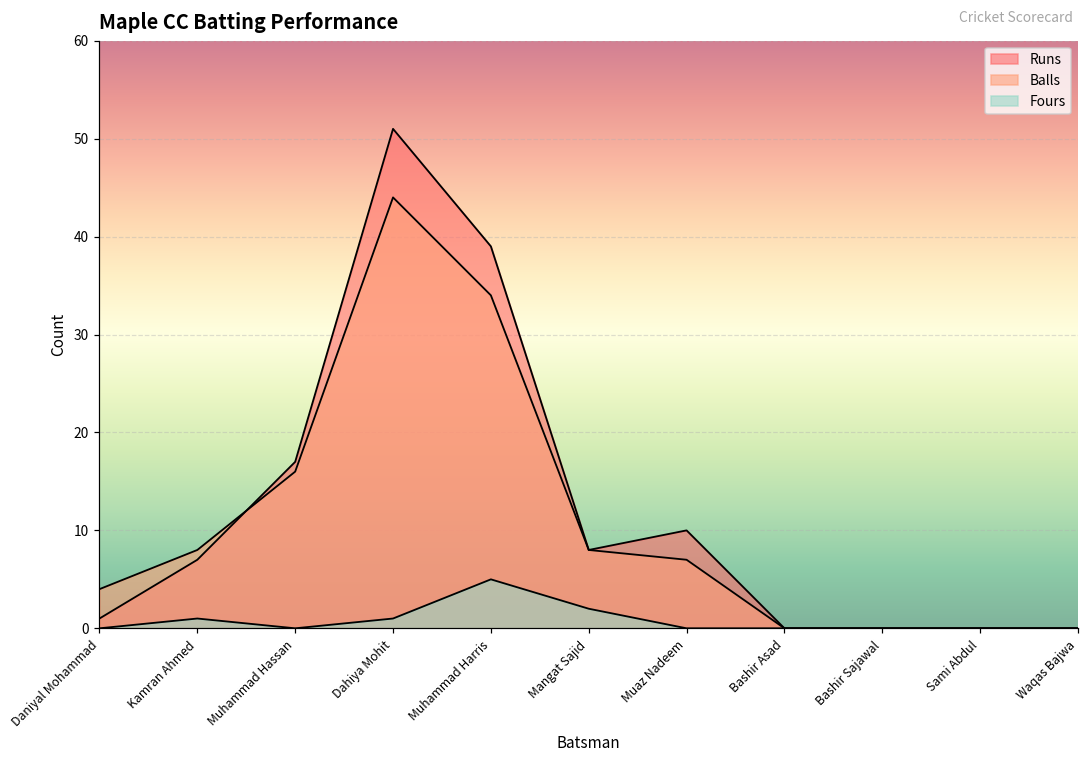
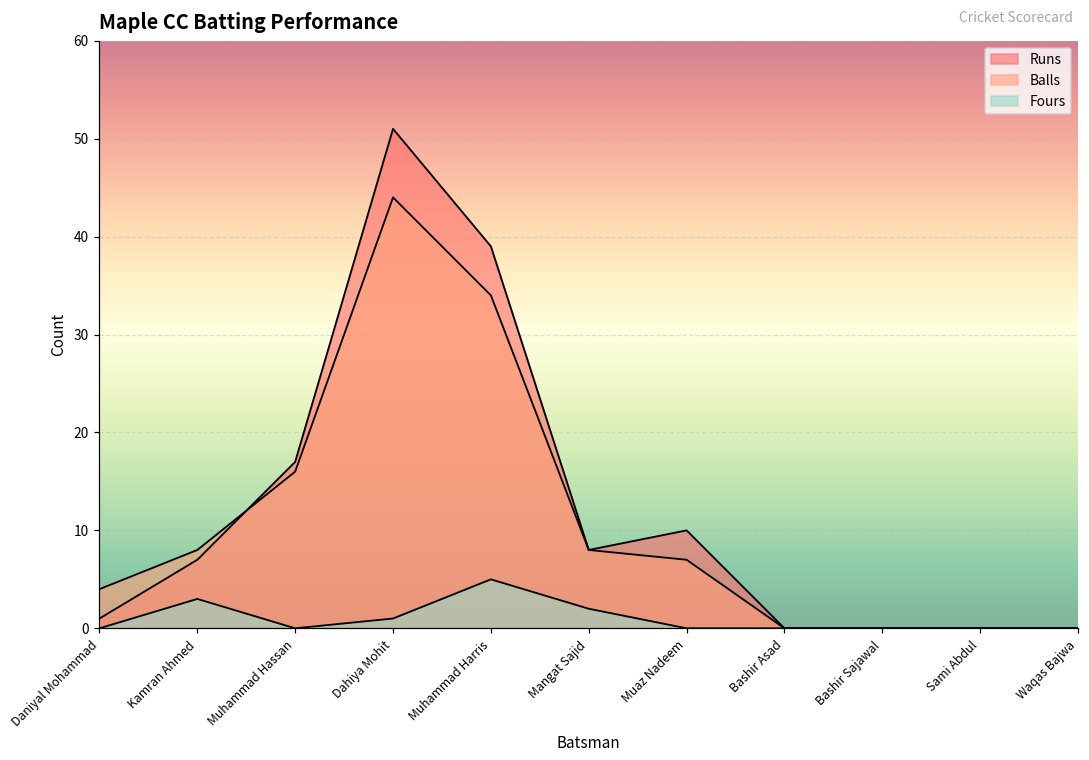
Fours, Kamran Ahmed: 1 -> 3
